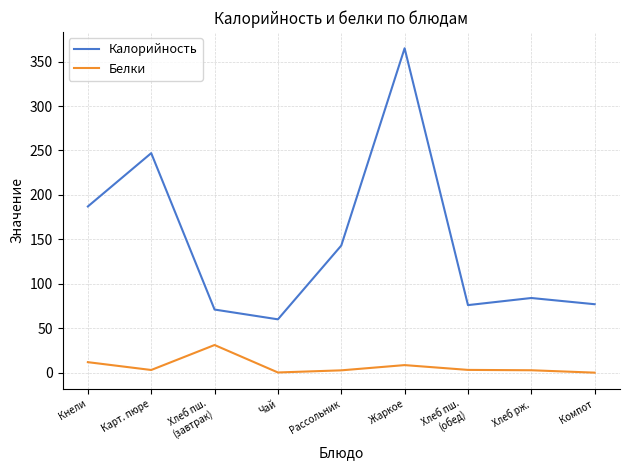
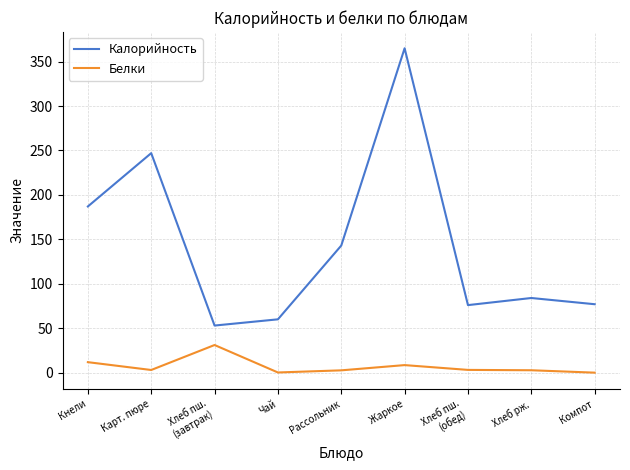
Калорийность, Хлеб пш. (завтрак): 70 -> 50
